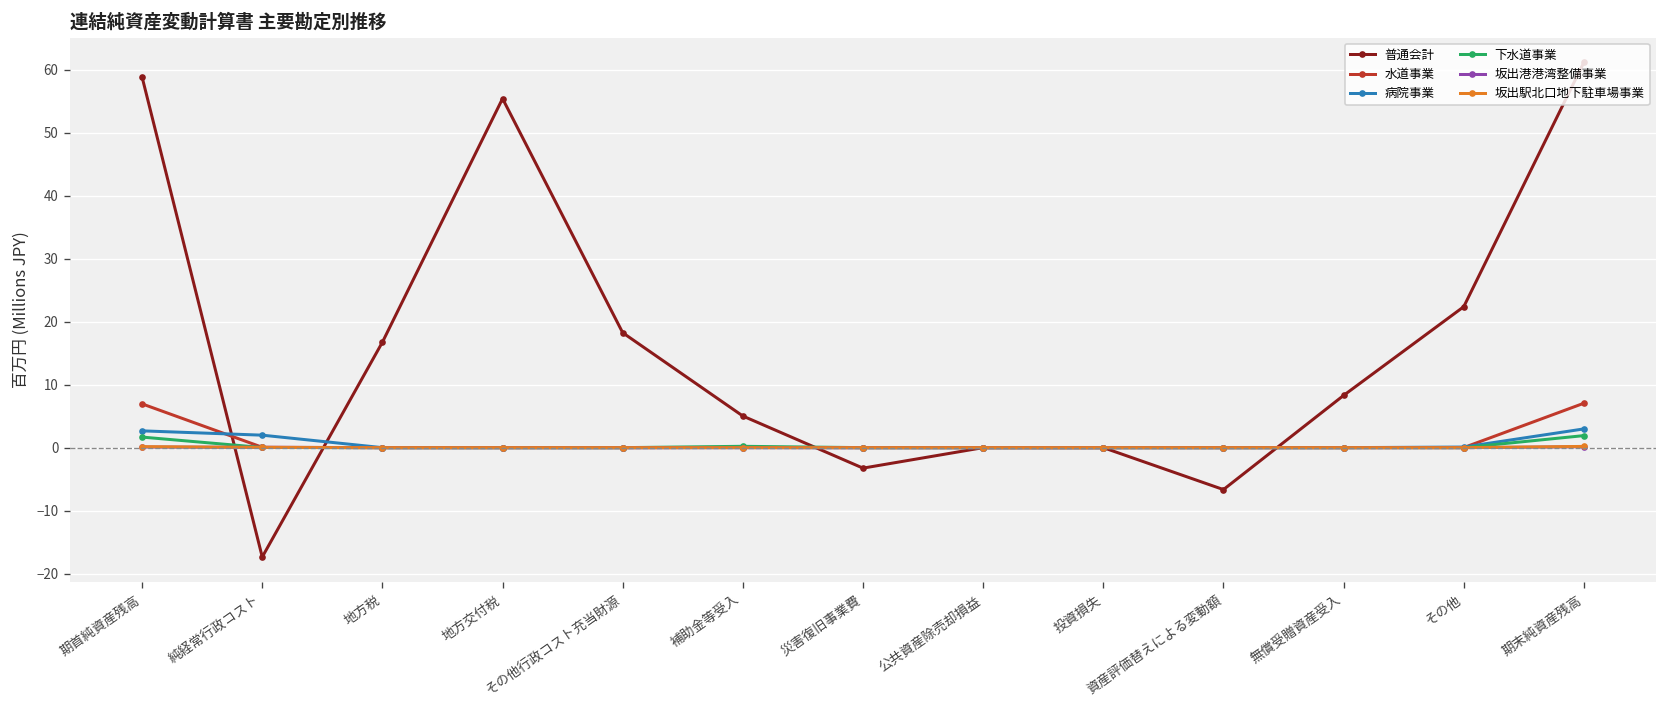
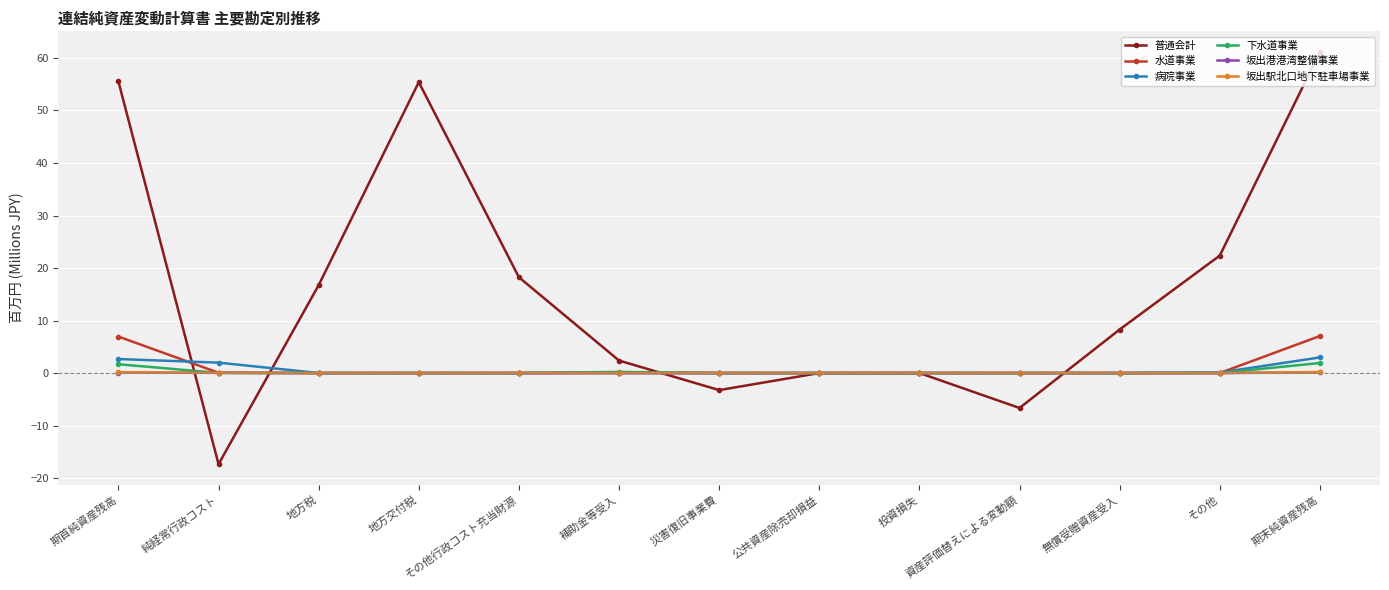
普通会計, 期首純資産残高: 59 -> 56
普通会計, 補助金等受入: 5 -> 2
